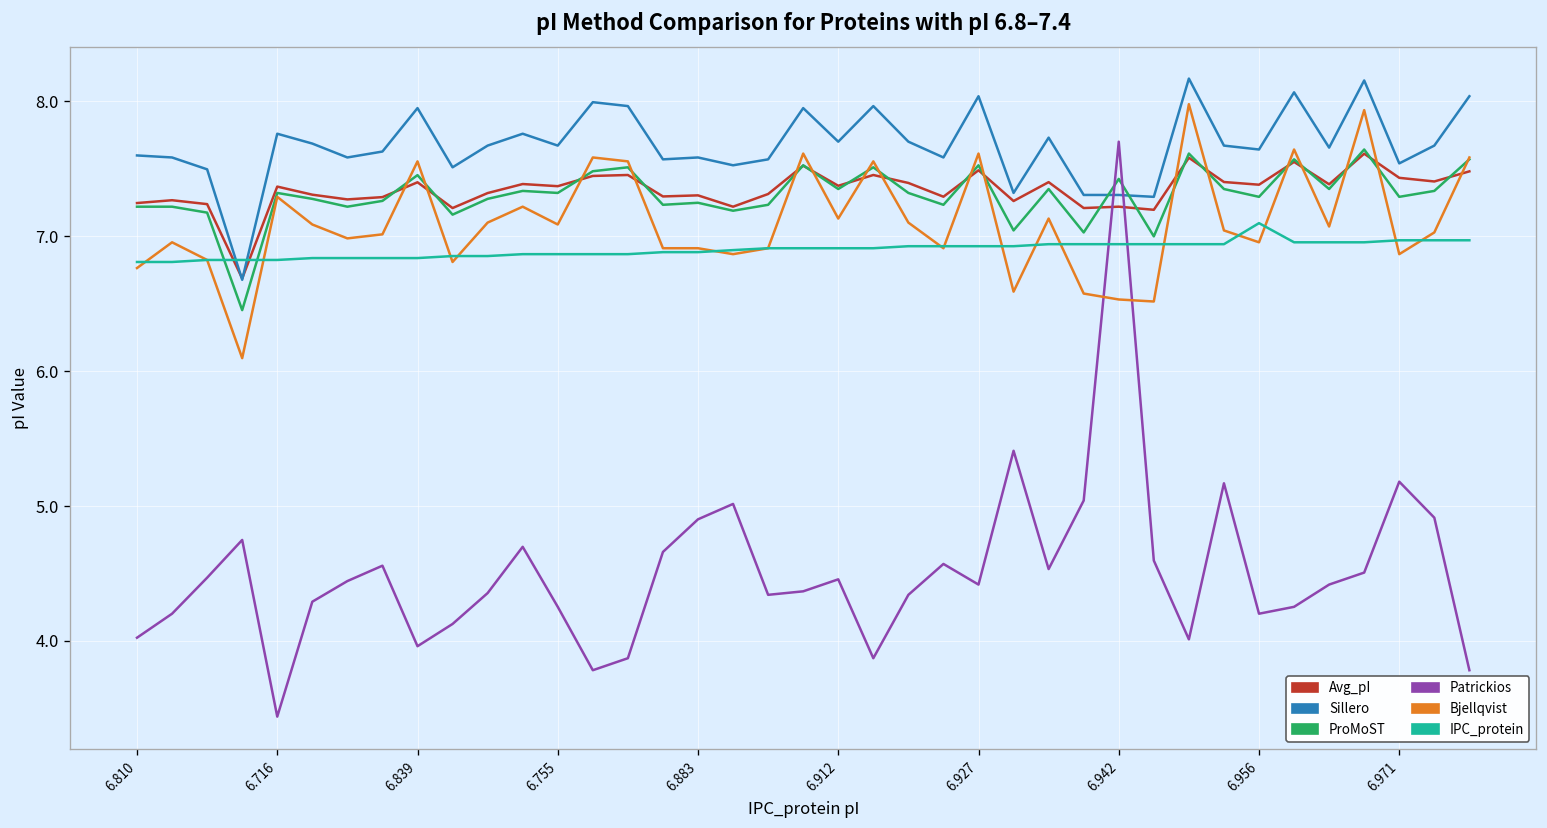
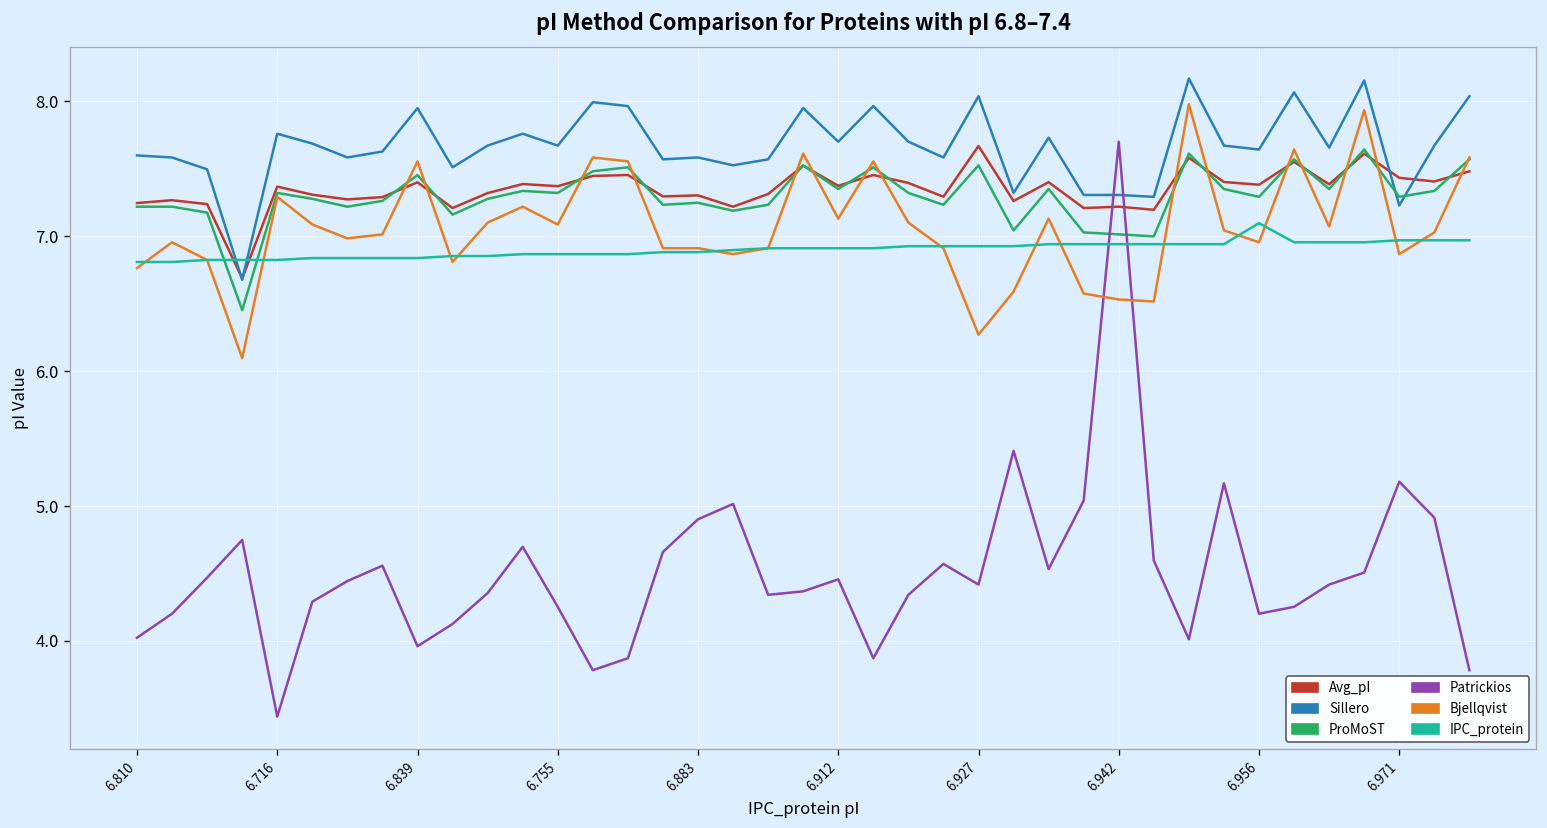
Avg_pI, 6.927: 7.49 -> 7.67
Bjellqvist, 6.927: 7.61 -> 6.27
ProMoST, 6.942: 7.43 -> 7.02
Sillero, 6.971: 7.54 -> 7.23
